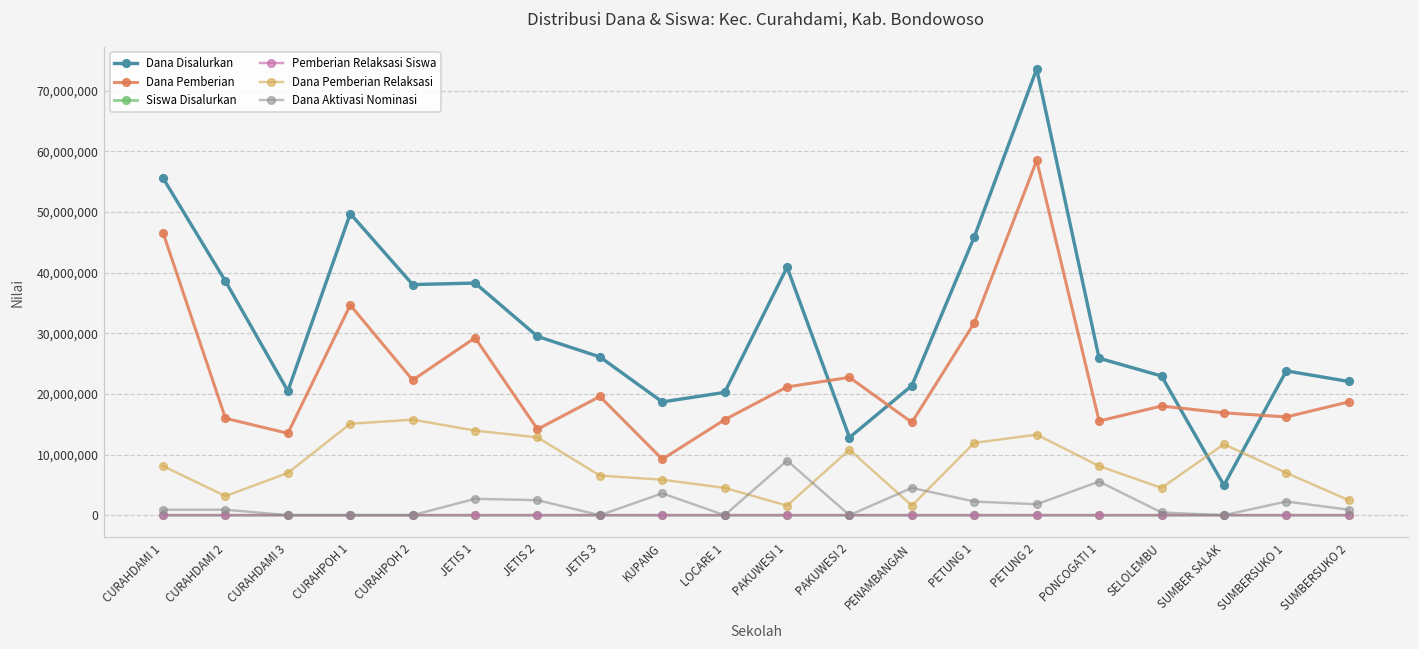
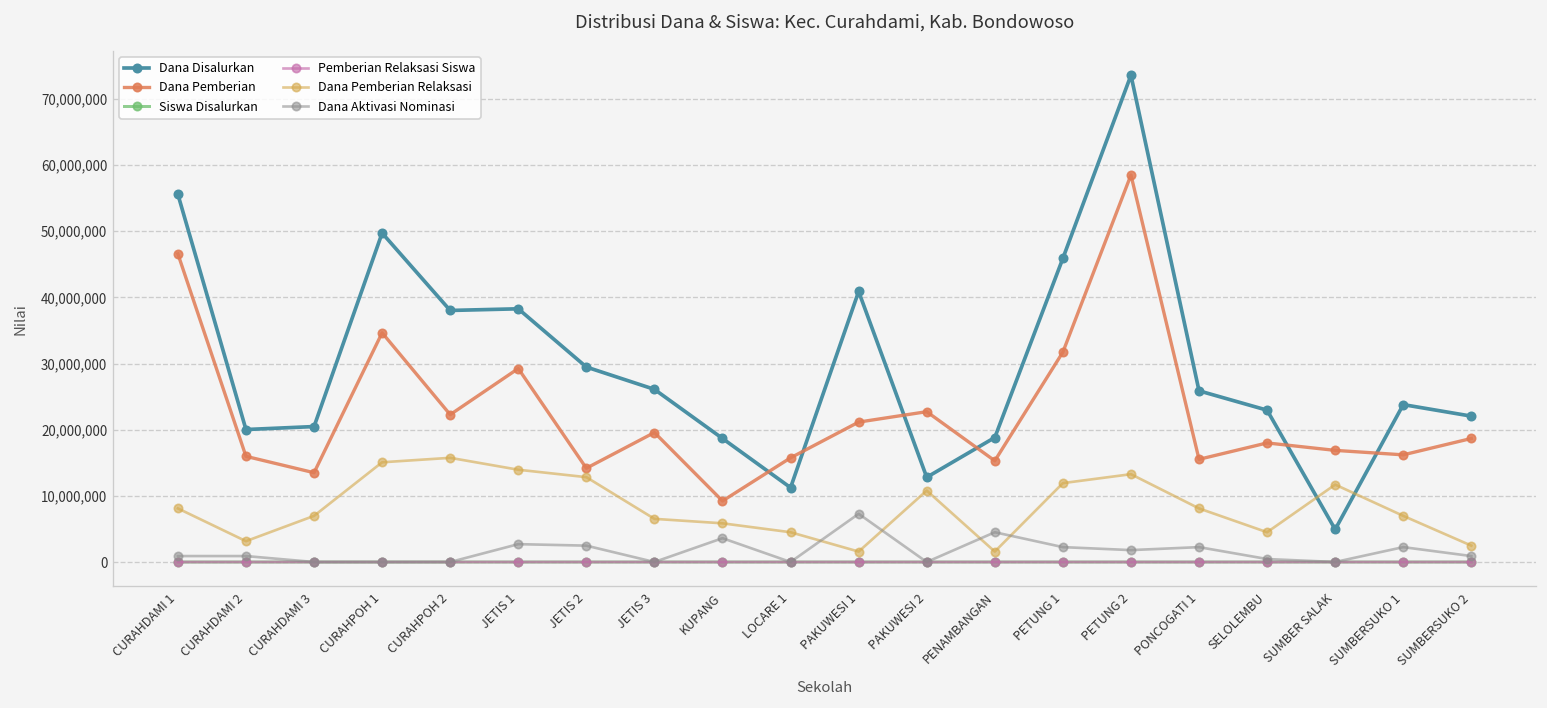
Dana Disalurkan, CURAHDAMI 2: 39,000,000 -> 20,000,000
Dana Disalurkan, LOCARE 1: 20,000,000 -> 11,000,000
Dana Aktivasi Nominasi, PAKUWESI 1: 9,000,000 -> 7,000,000
Dana Disalurkan, PENAMBANGAN: 21,000,000 -> 19,000,000
Dana Aktivasi Nominasi, PONCOGATI 1: 6,000,000 -> 2,000,000
